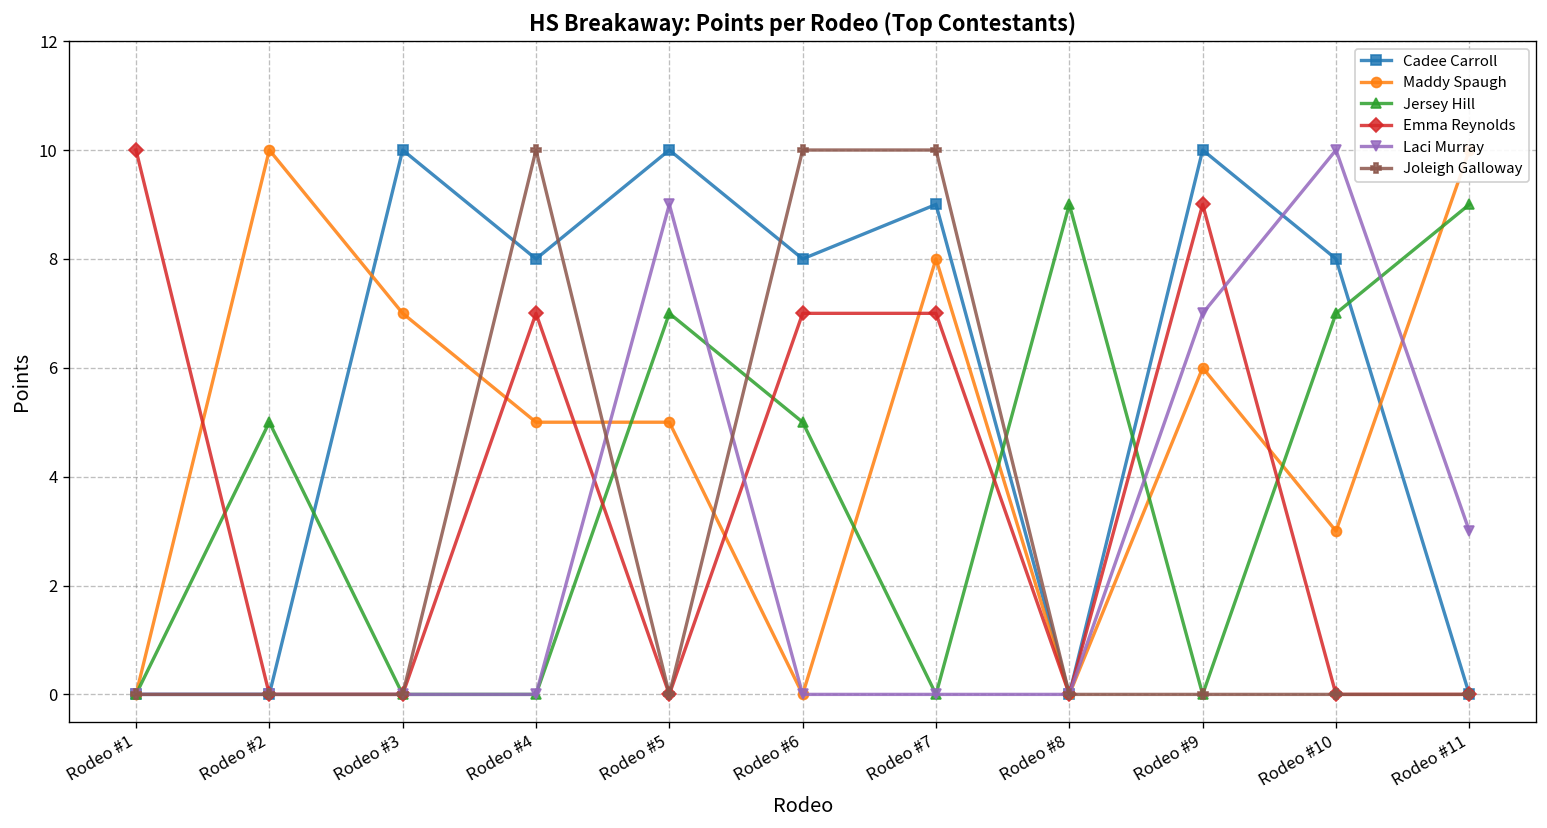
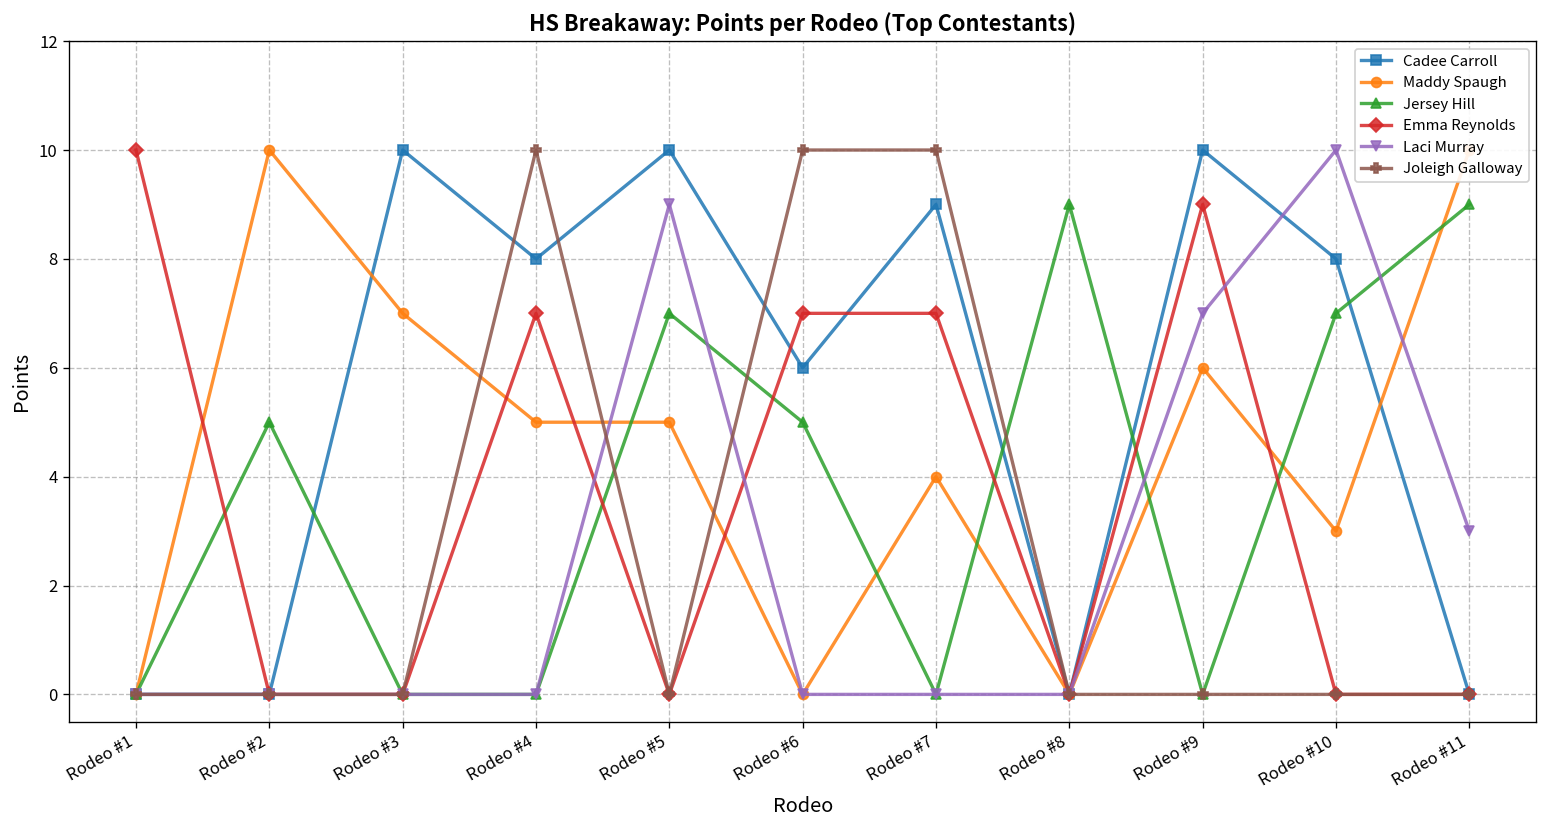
Cadee Carroll, Rodeo #6: 8 -> 6
Maddy Spaugh, Rodeo #7: 8 -> 4
